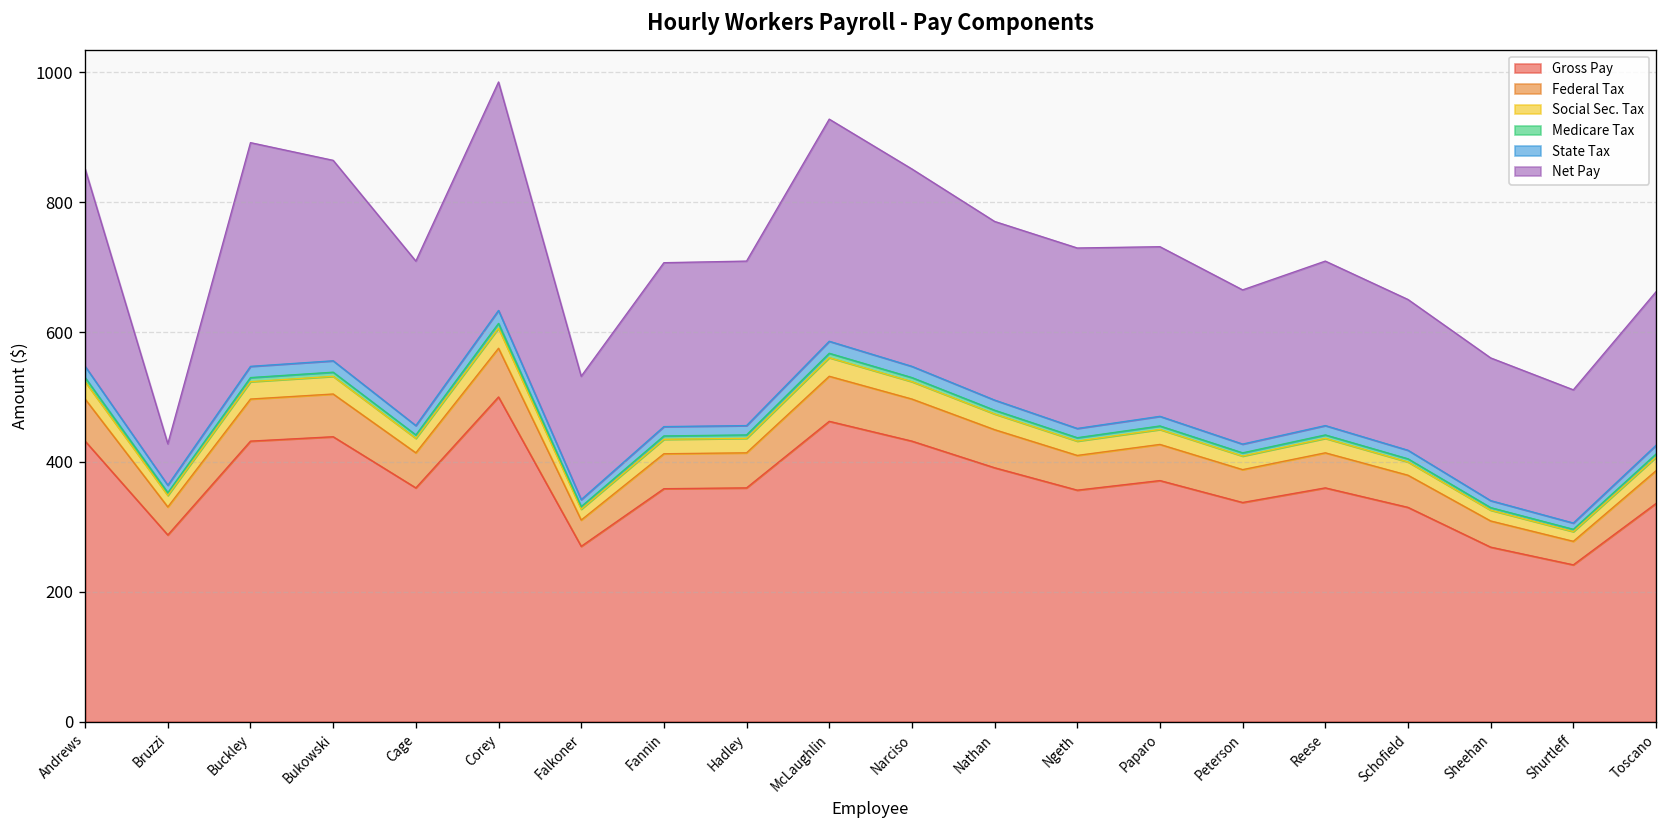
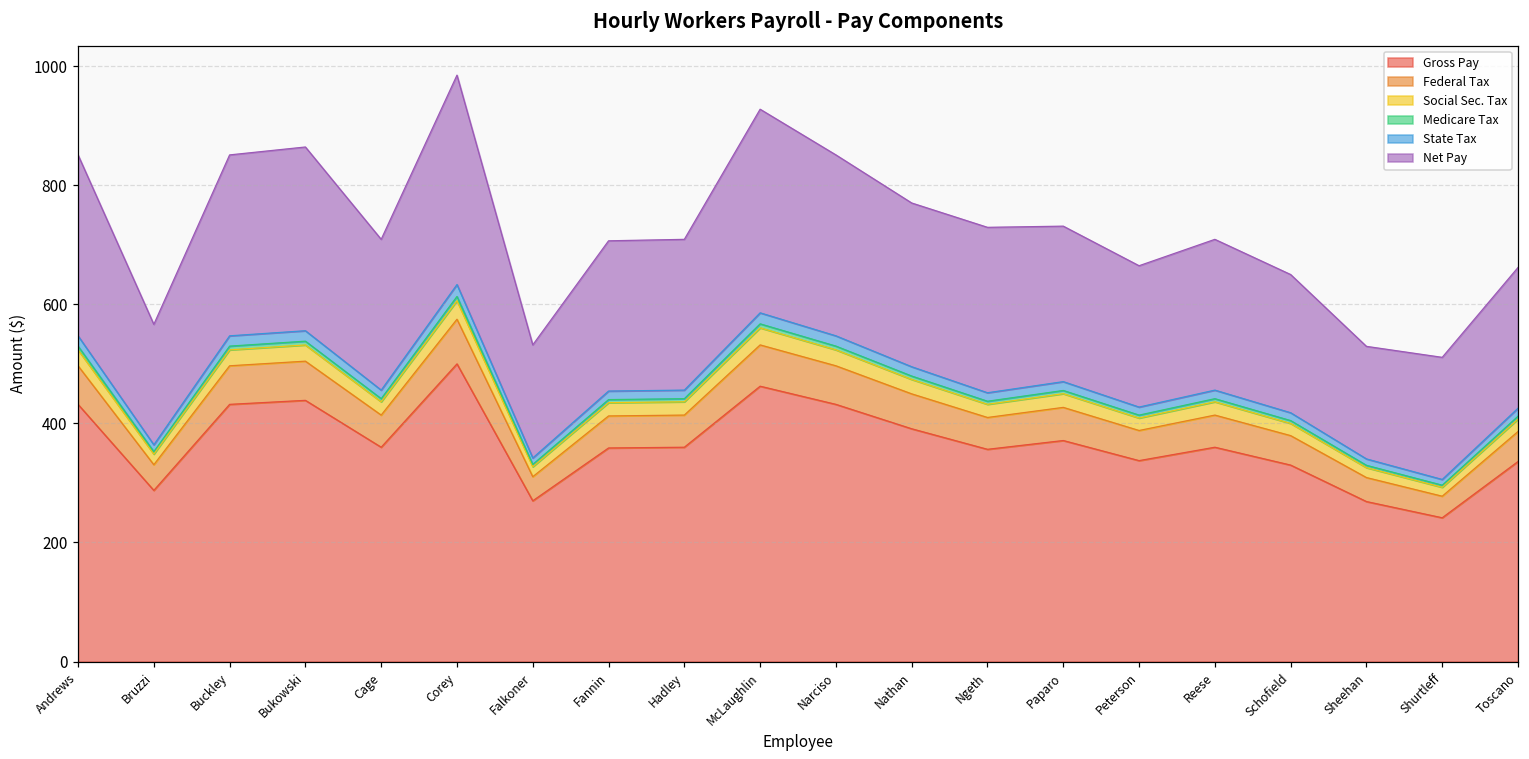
Net Pay, Bruzzi: 60 -> 200
Net Pay, Buckley: 340 -> 300
Net Pay, Sheehan: 220 -> 190
